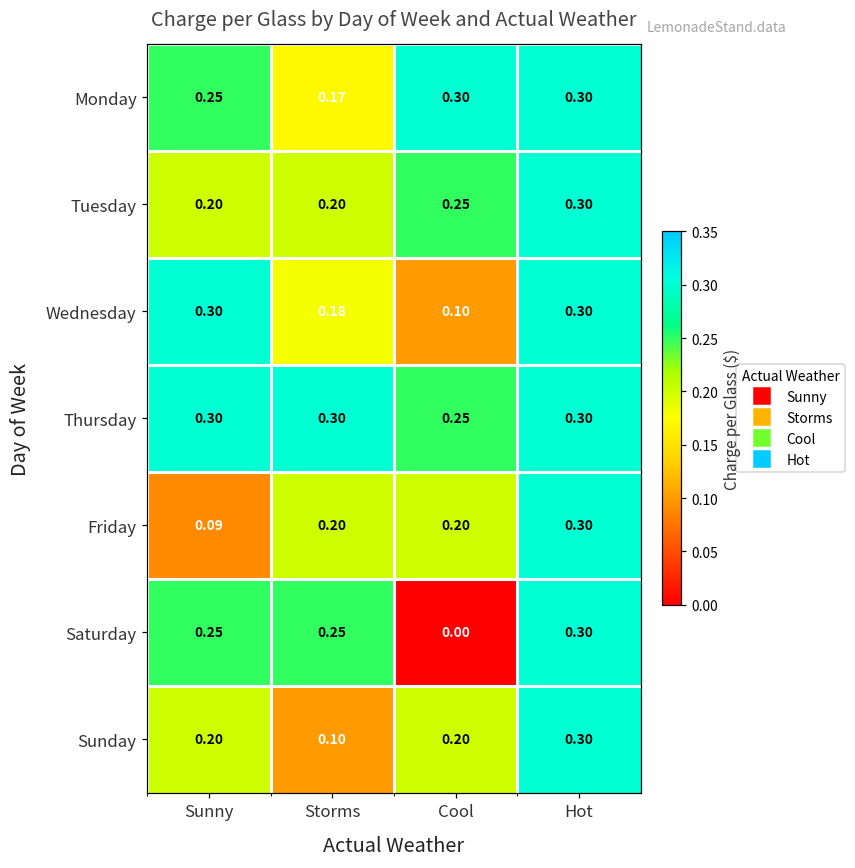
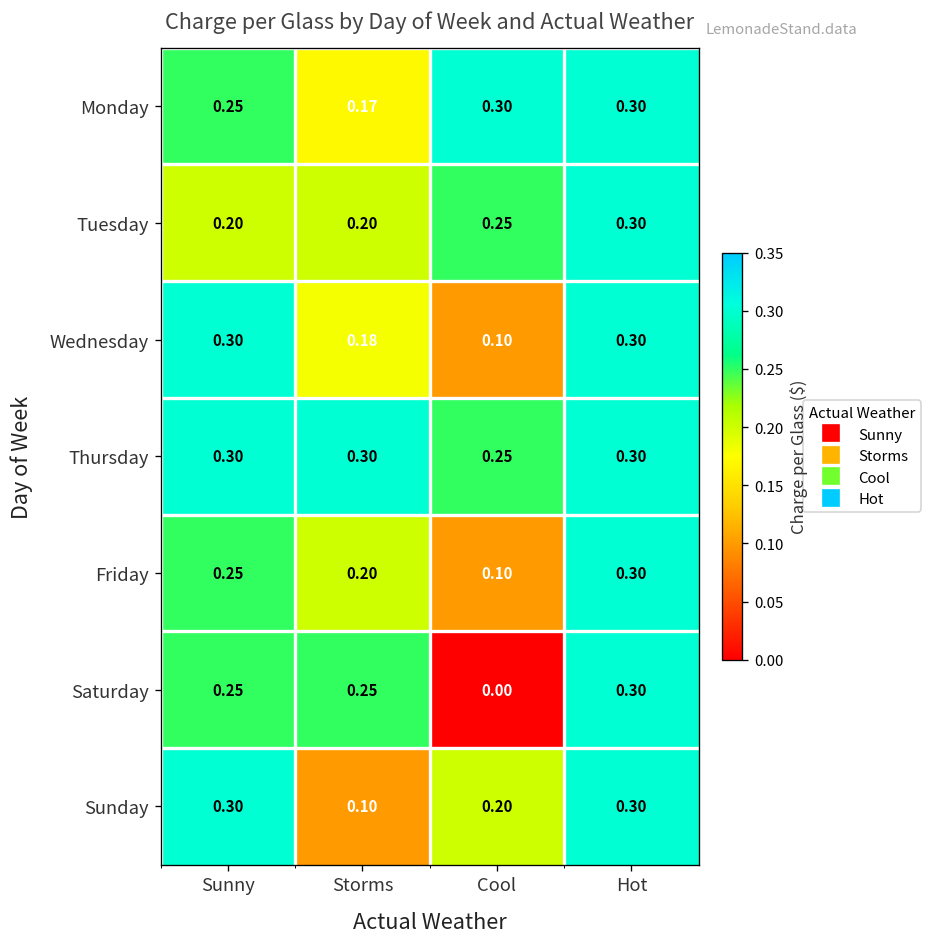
Friday, Sunny: 0.09 -> 0.25
Friday, Cool: 0.20 -> 0.10
Sunday, Sunny: 0.20 -> 0.30
